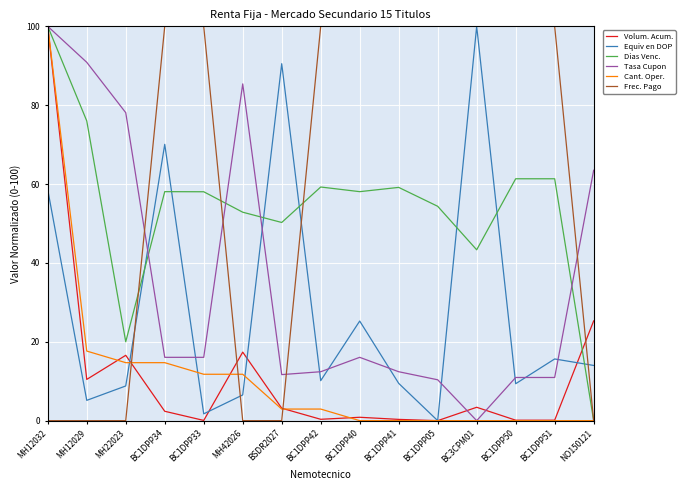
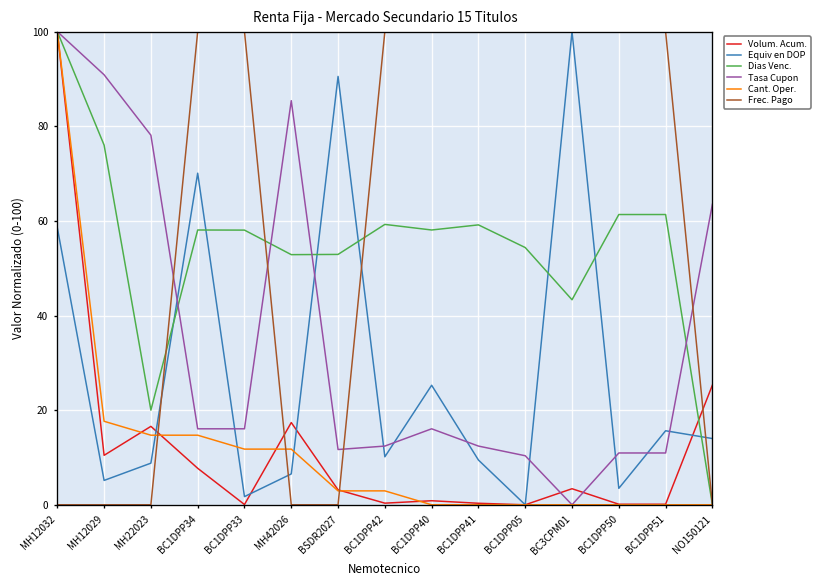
Volum. Acum., BC1DPP34: 2 -> 8
Dias Venc., BSDR2027: 50 -> 53
Equiv en DOP, BC1DPP50: 9 -> 3
